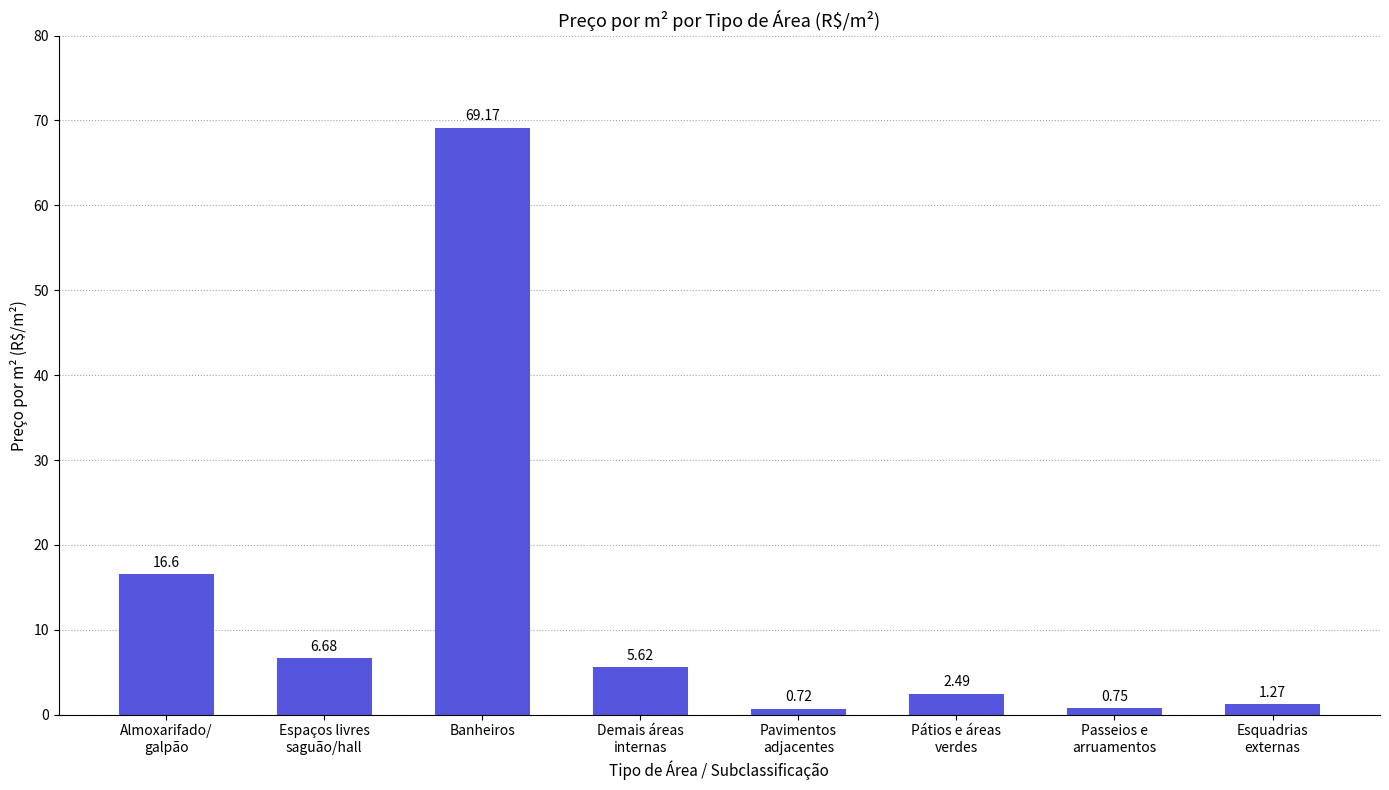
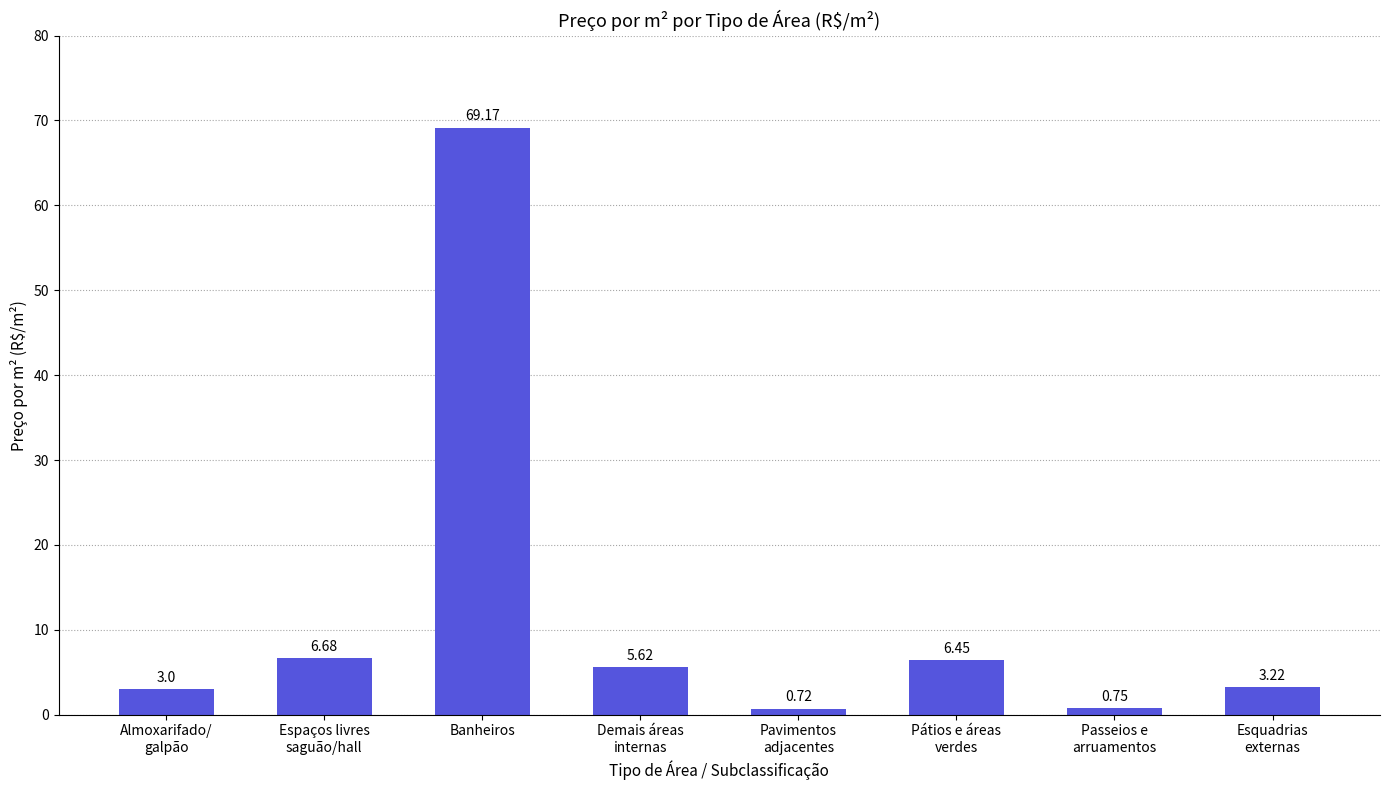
Almoxarifado/ galpão: 16.6 -> 3.0
Pátios e áreas verdes: 2.49 -> 6.45
Esquadrias externas: 1.27 -> 3.22
